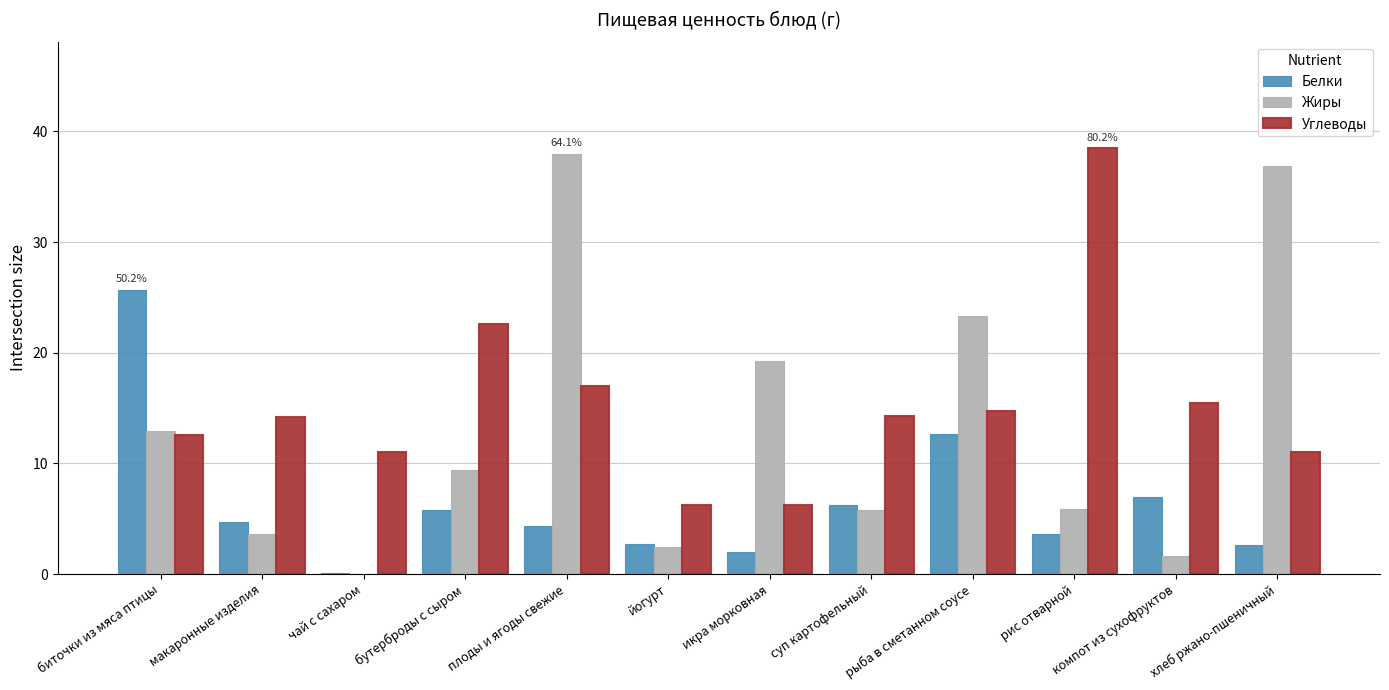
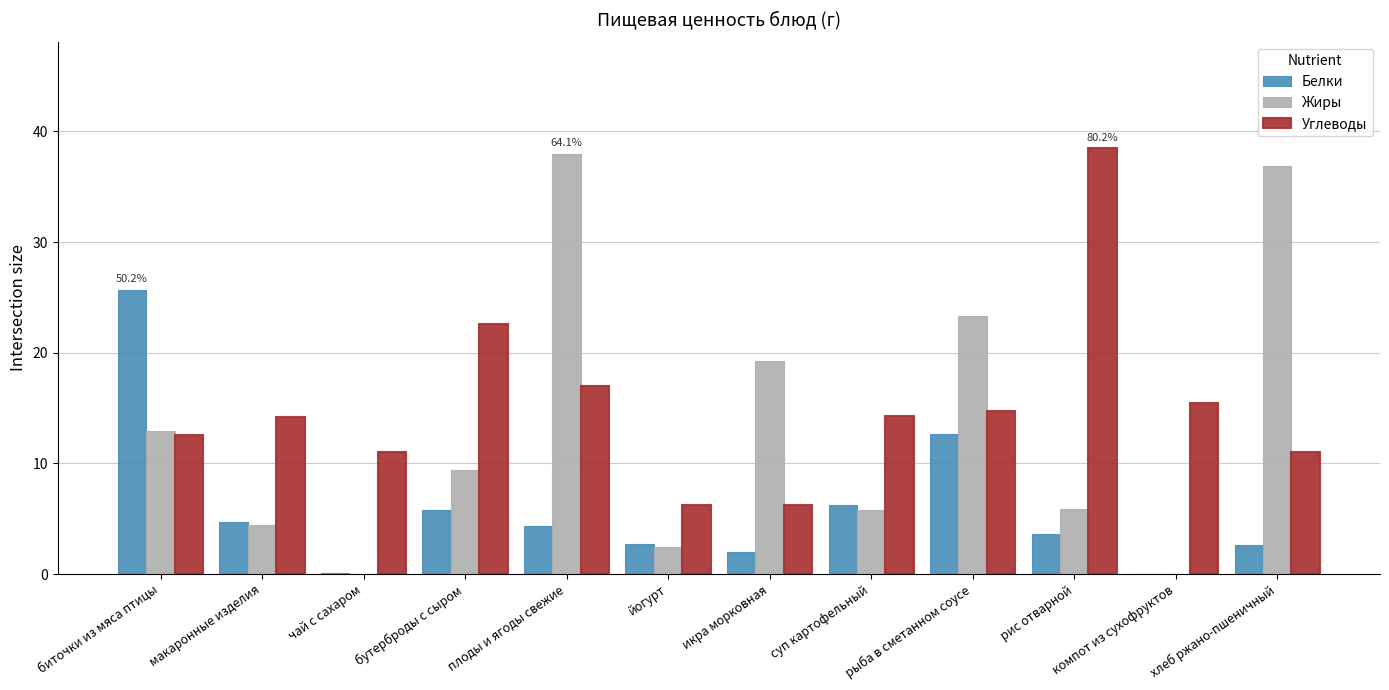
Жиры, макаронные изделия: 3.6 -> 4.4
Белки, компот из сухофруктов: 7 -> 0
Жиры, компот из сухофруктов: 1.6 -> 0.0
